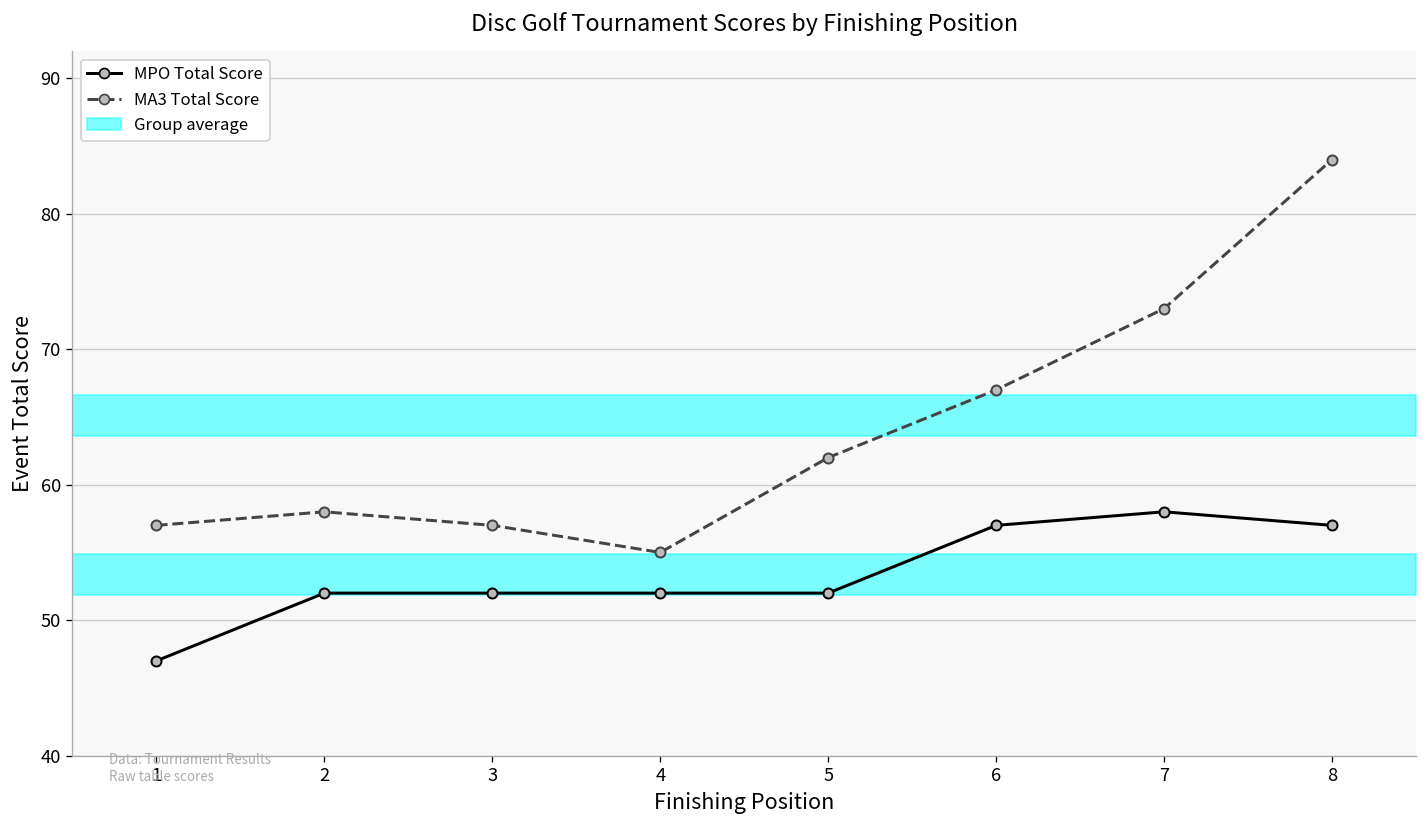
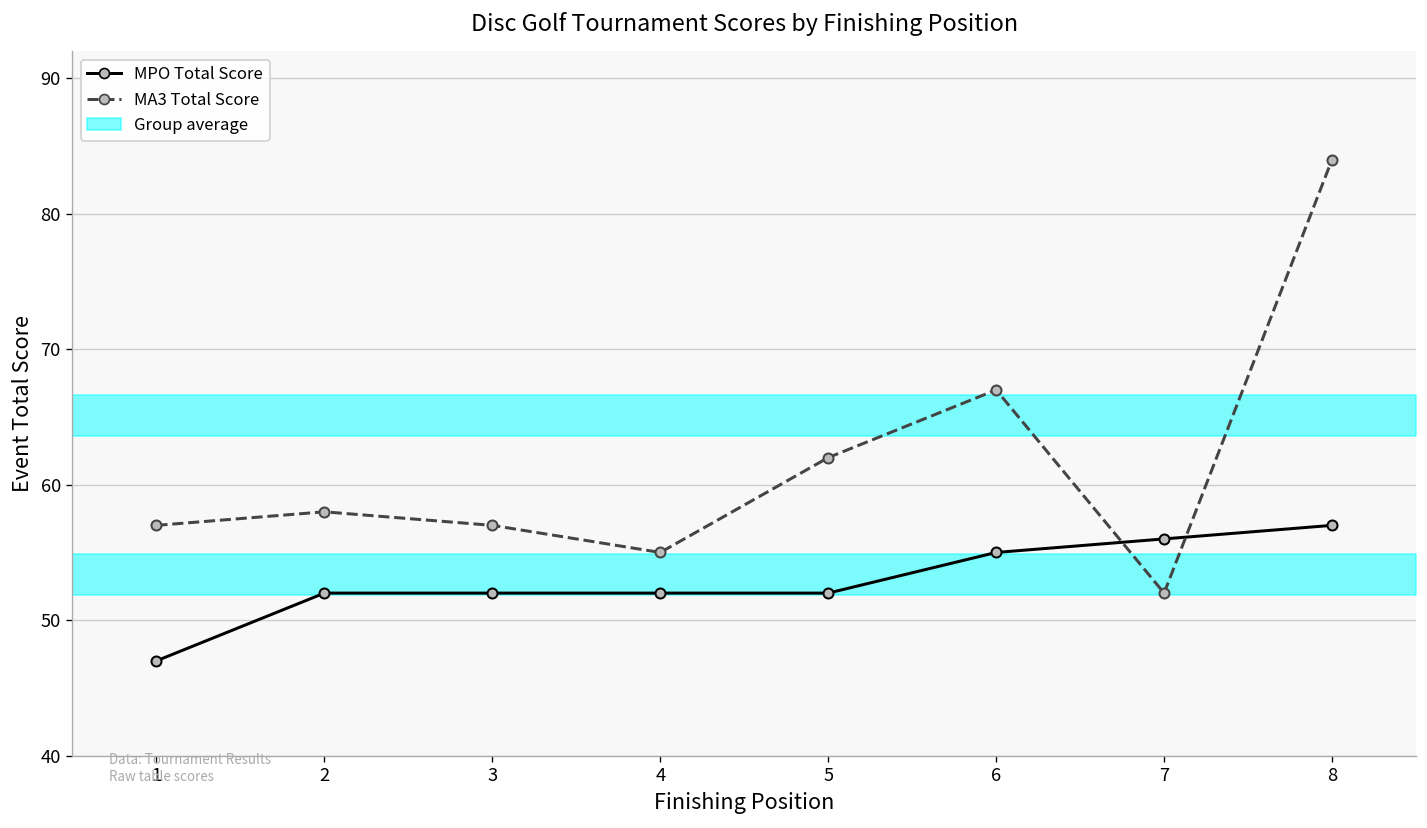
MPO Total Score, 6: 57 -> 55
MPO Total Score, 7: 58 -> 56
MA3 Total Score, 7: 73 -> 52
